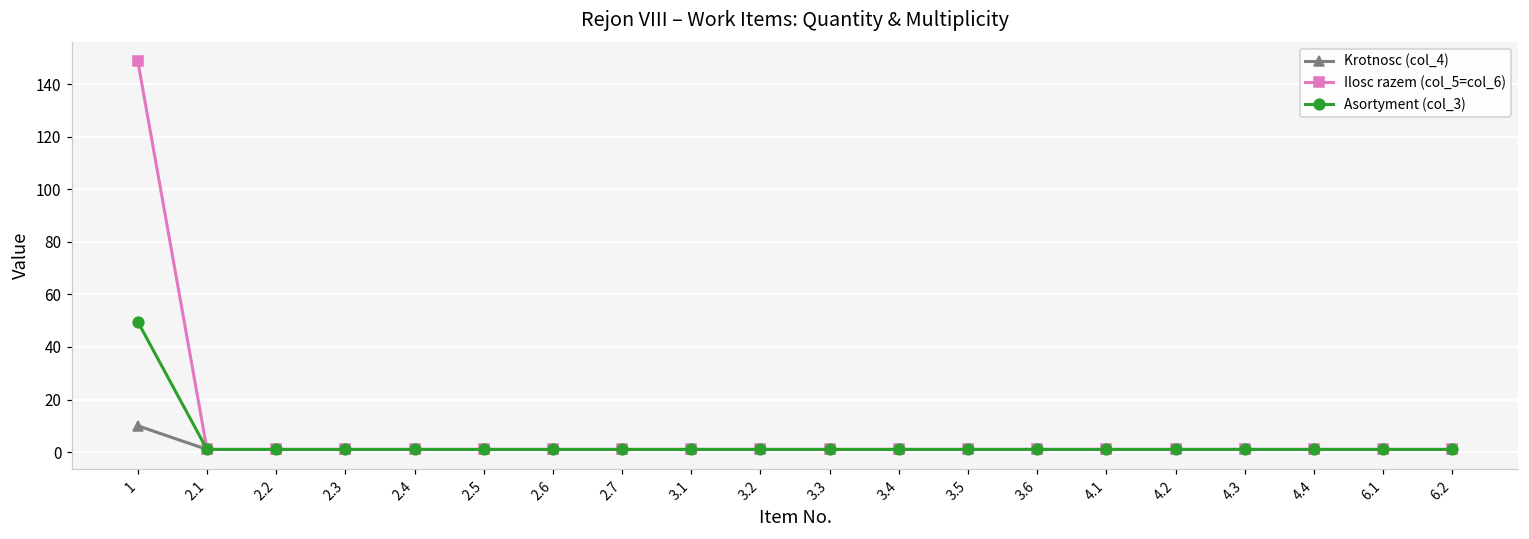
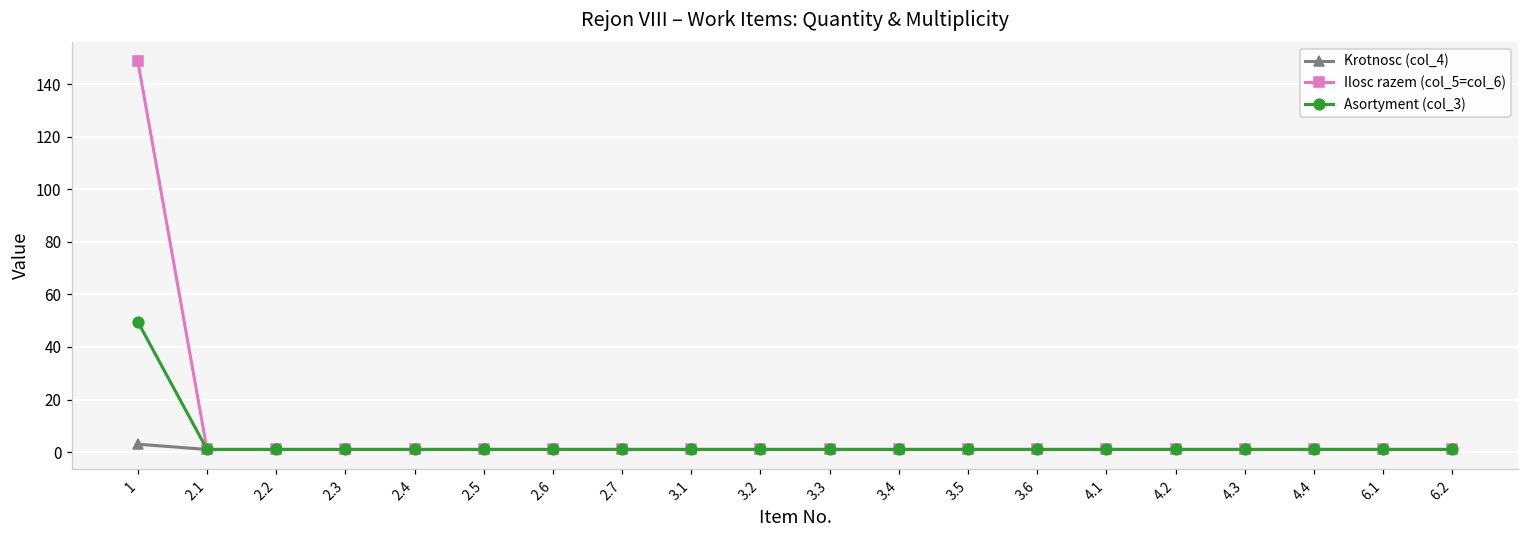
Krotnosc (col_4), 1: 10 -> 3
